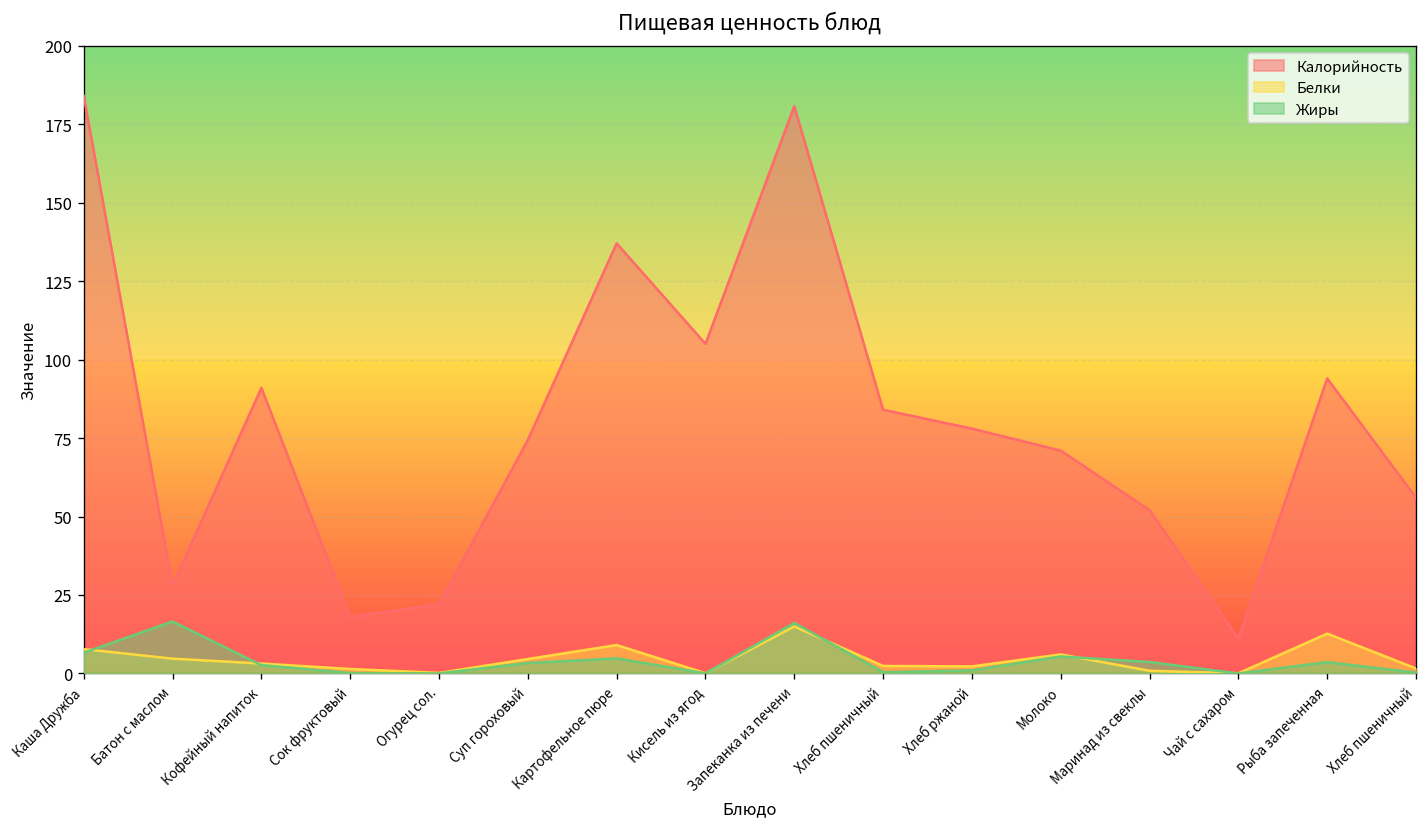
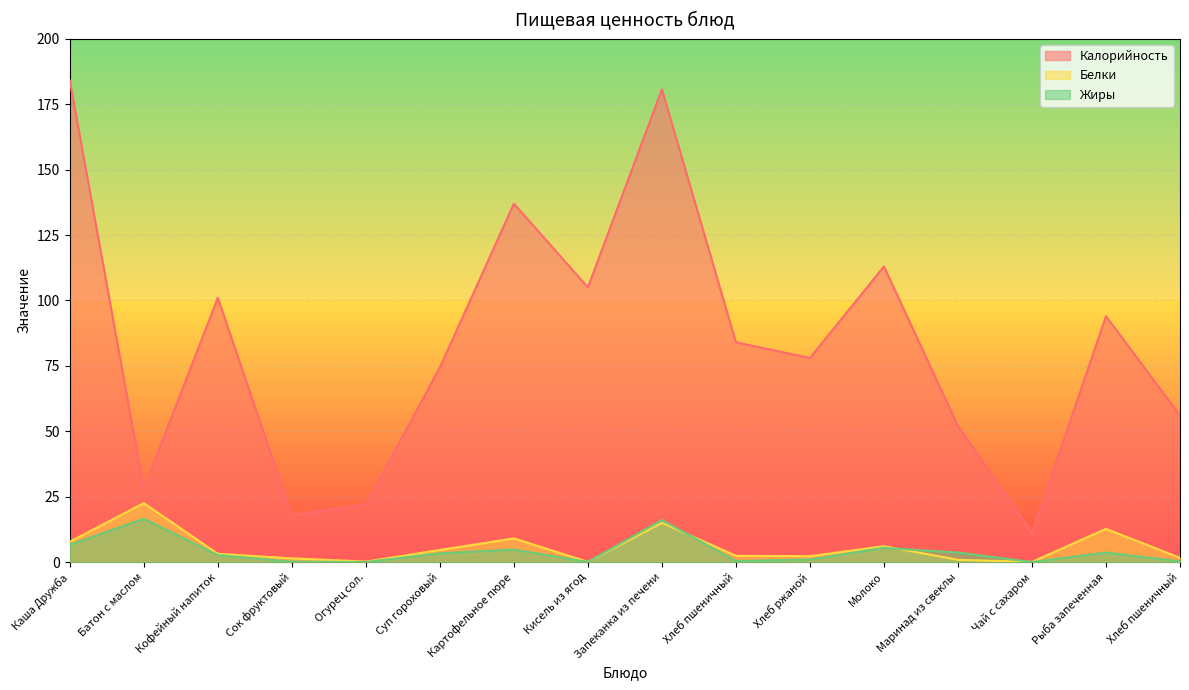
Белки, Батон с маслом: 5 -> 23
Калорийность, Кофейный напиток: 91 -> 101
Калорийность, Молоко: 71 -> 113
